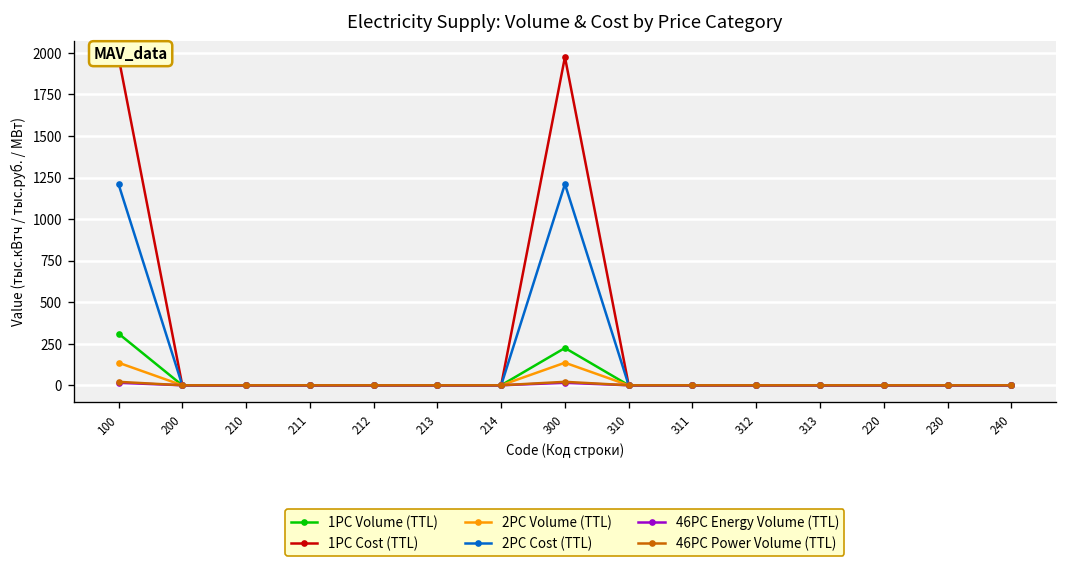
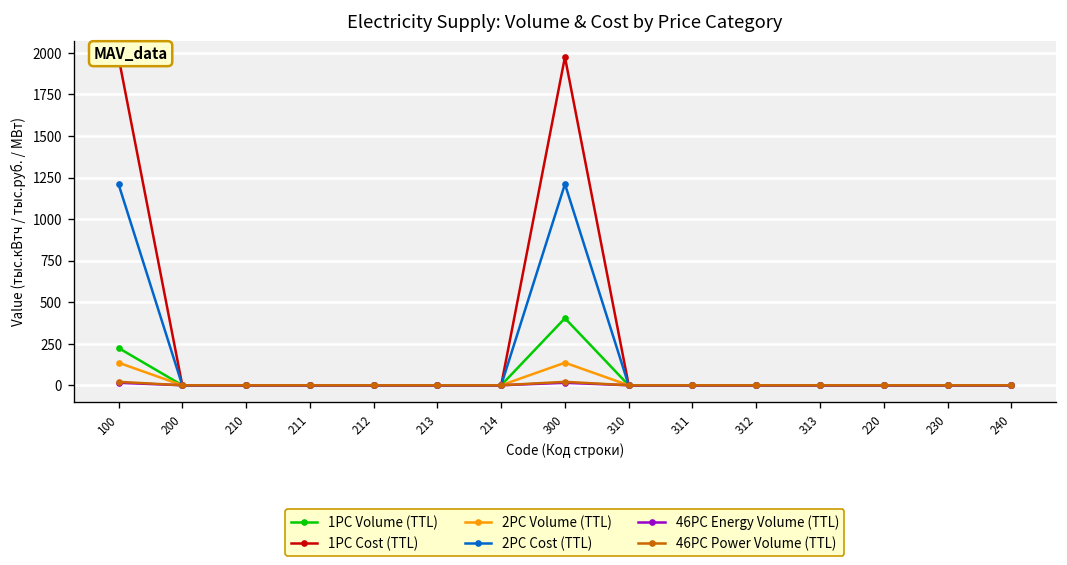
1PC Volume (TTL), 100: 310 -> 220
1PC Volume (TTL), 300: 220 -> 400
